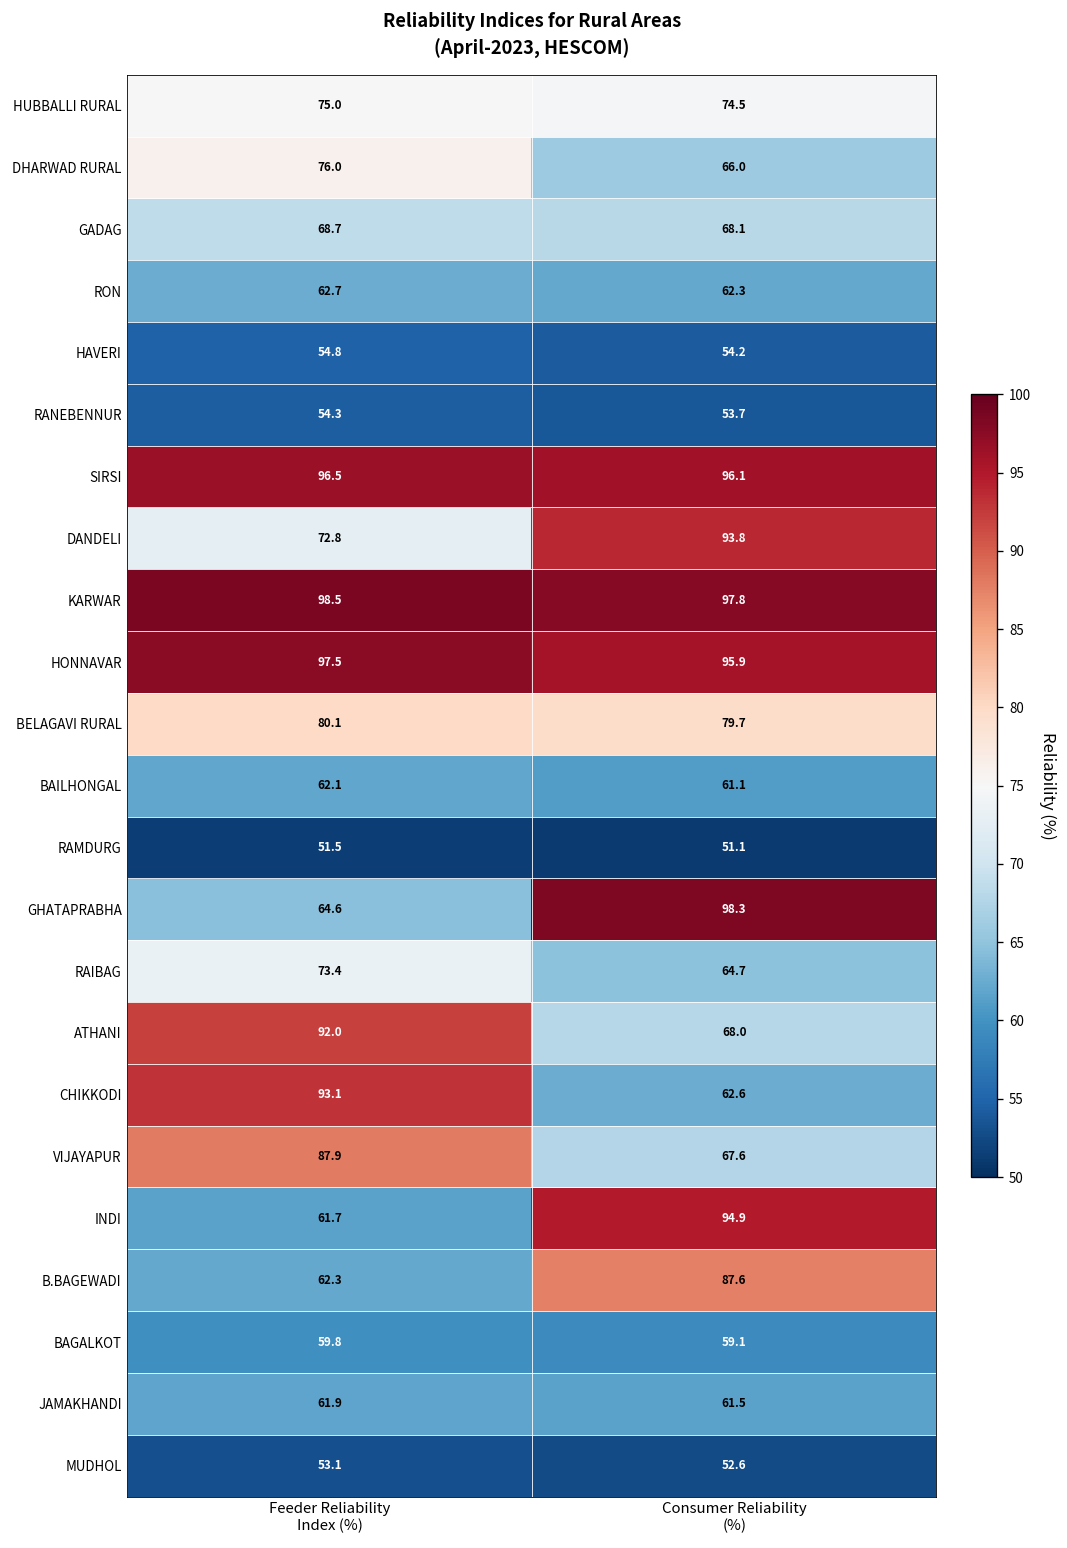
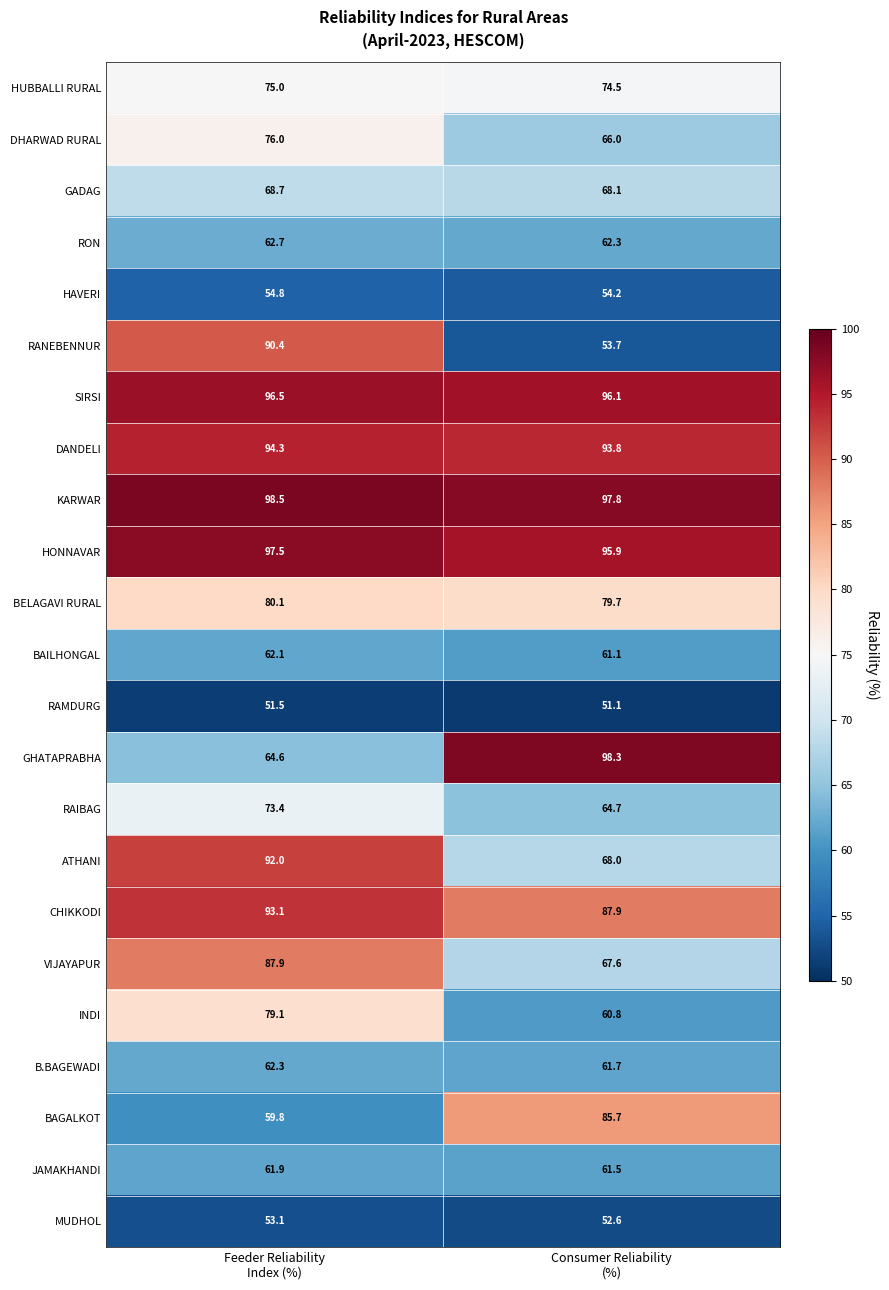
RANEBENNUR, Feeder Reliability Index (%): 54.3 -> 90.4
DANDELI, Feeder Reliability Index (%): 72.8 -> 94.3
CHIKKODI, Consumer Reliability (%): 62.6 -> 87.9
INDI, Feeder Reliability Index (%): 61.7 -> 79.1
INDI, Consumer Reliability (%): 94.9 -> 60.8
B.BAGEWADI, Consumer Reliability (%): 87.6 -> 61.7
BAGALKOT, Consumer Reliability (%): 59.1 -> 85.7
